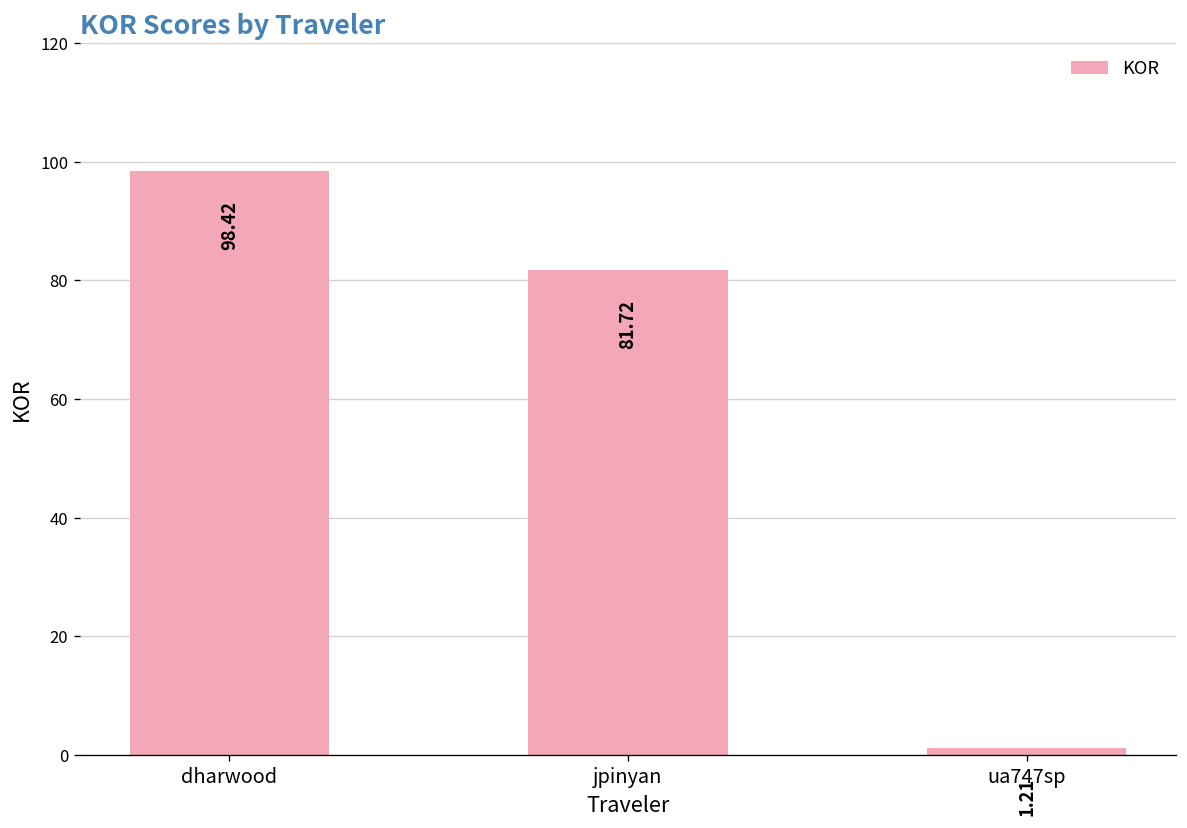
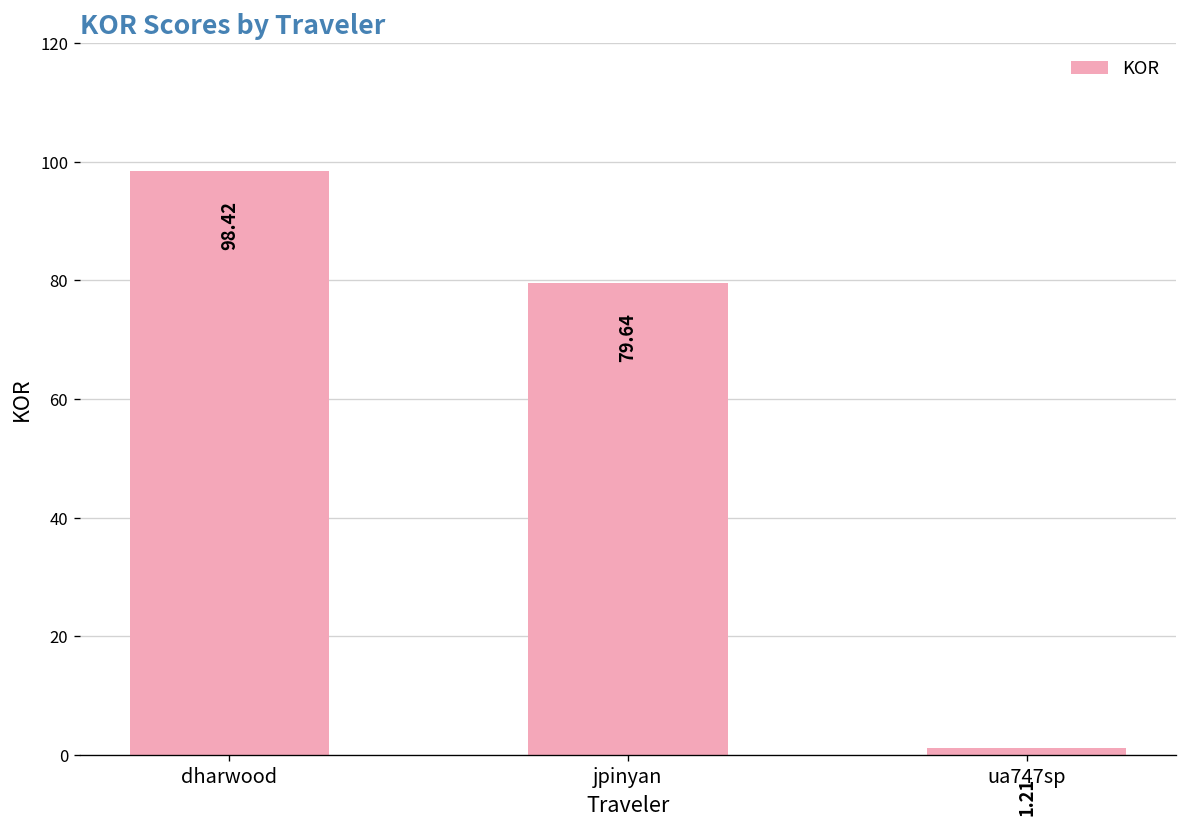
jpinyan: 81.72 -> 79.64
